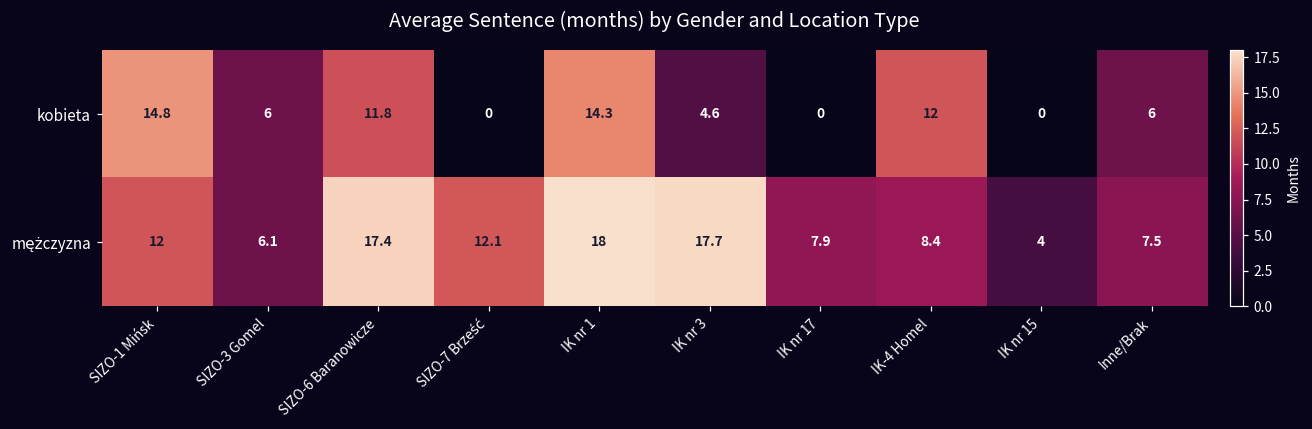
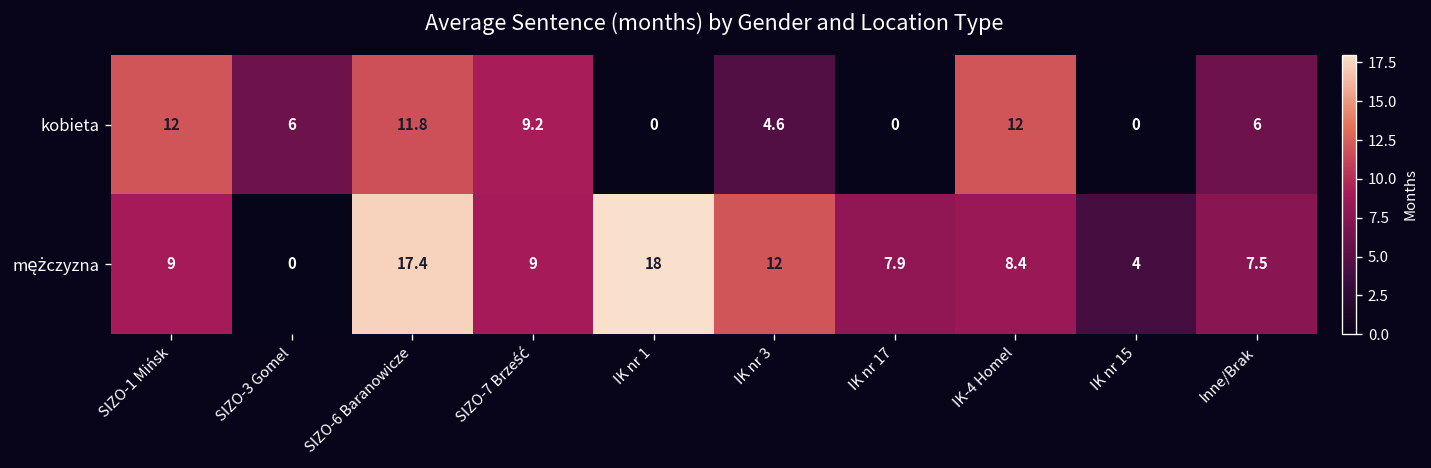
kobieta, SIZO-1 Mińsk: 14.8 -> 12
kobieta, SIZO-7 Brześć: 0 -> 9.2
kobieta, IK nr 1: 14.3 -> 0
mężczyzna, SIZO-1 Mińsk: 12 -> 9
mężczyzna, SIZO-3 Gomel: 6.1 -> 0
mężczyzna, SIZO-7 Brześć: 12.1 -> 9
mężczyzna, IK nr 3: 17.7 -> 12
